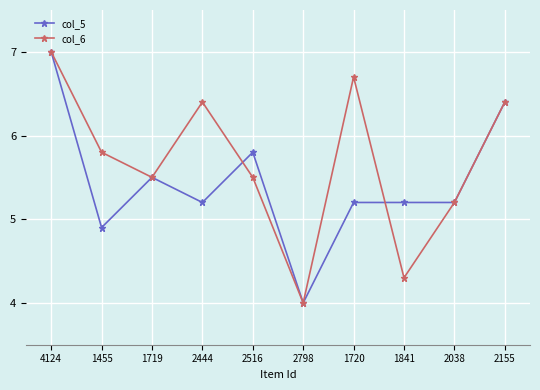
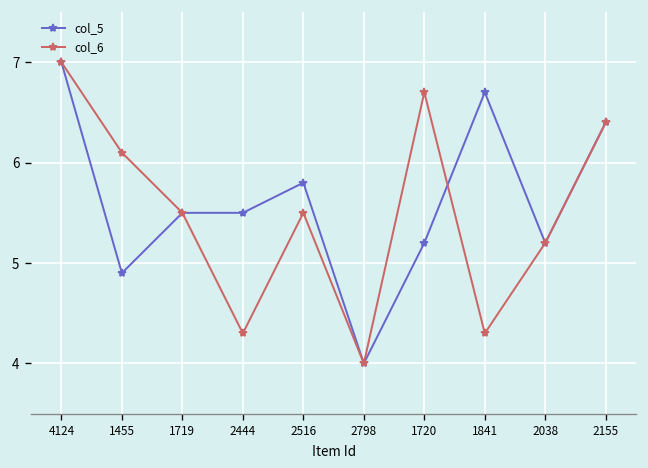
col_6, 1455: 5.8 -> 6.1
col_5, 2444: 5.2 -> 5.5
col_6, 2444: 6.4 -> 4.3
col_5, 1841: 5.2 -> 6.7
